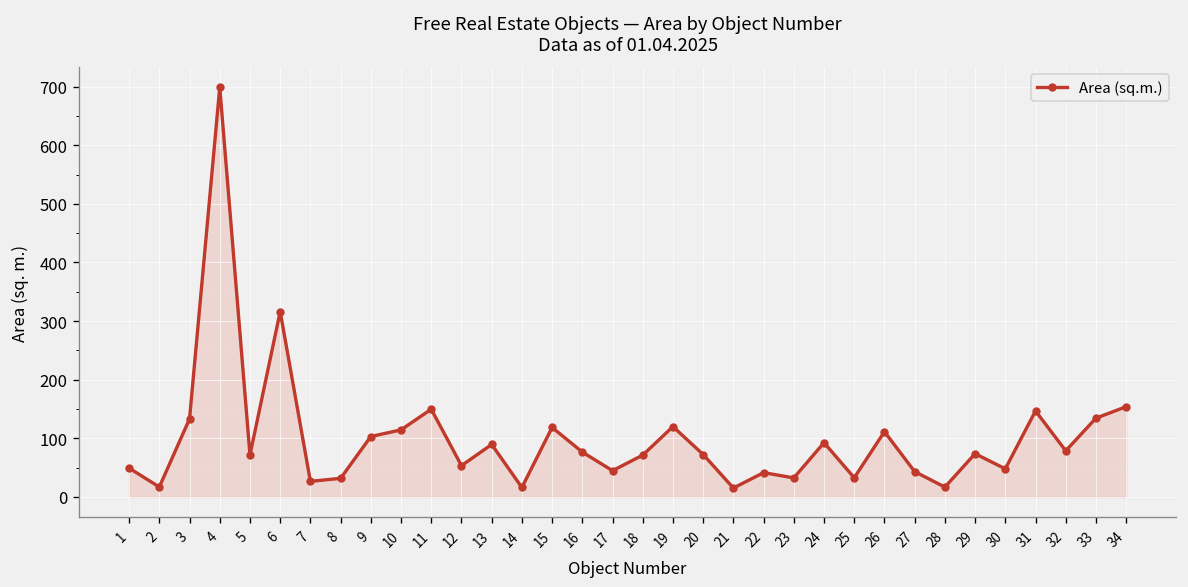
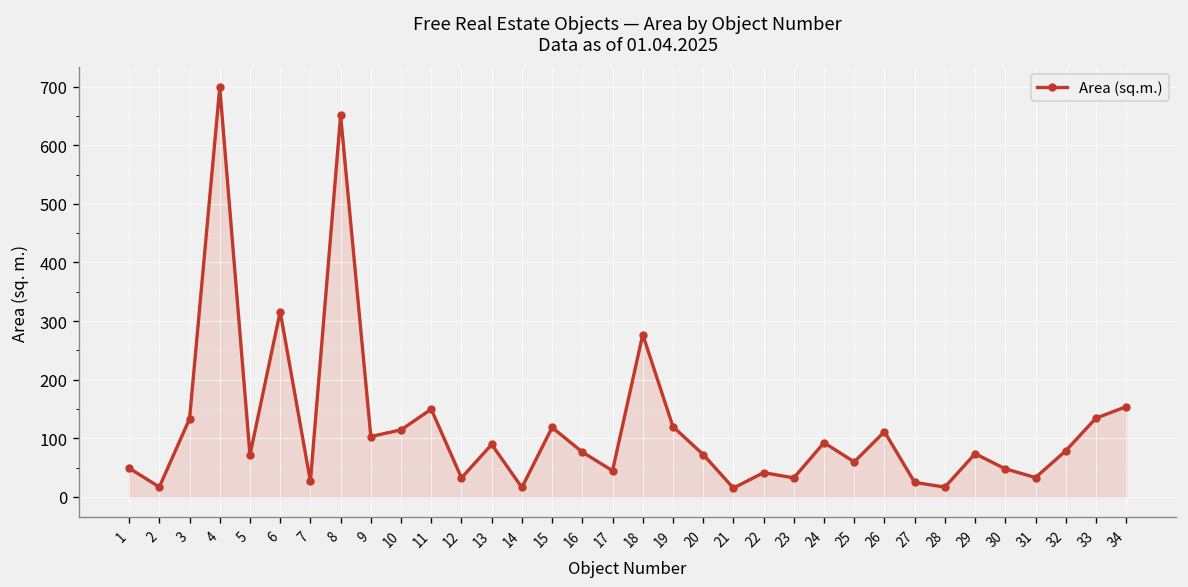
8: 30 -> 650
12: 50 -> 30
18: 70 -> 280
25: 30 -> 60
27: 40 -> 20
31: 150 -> 30
